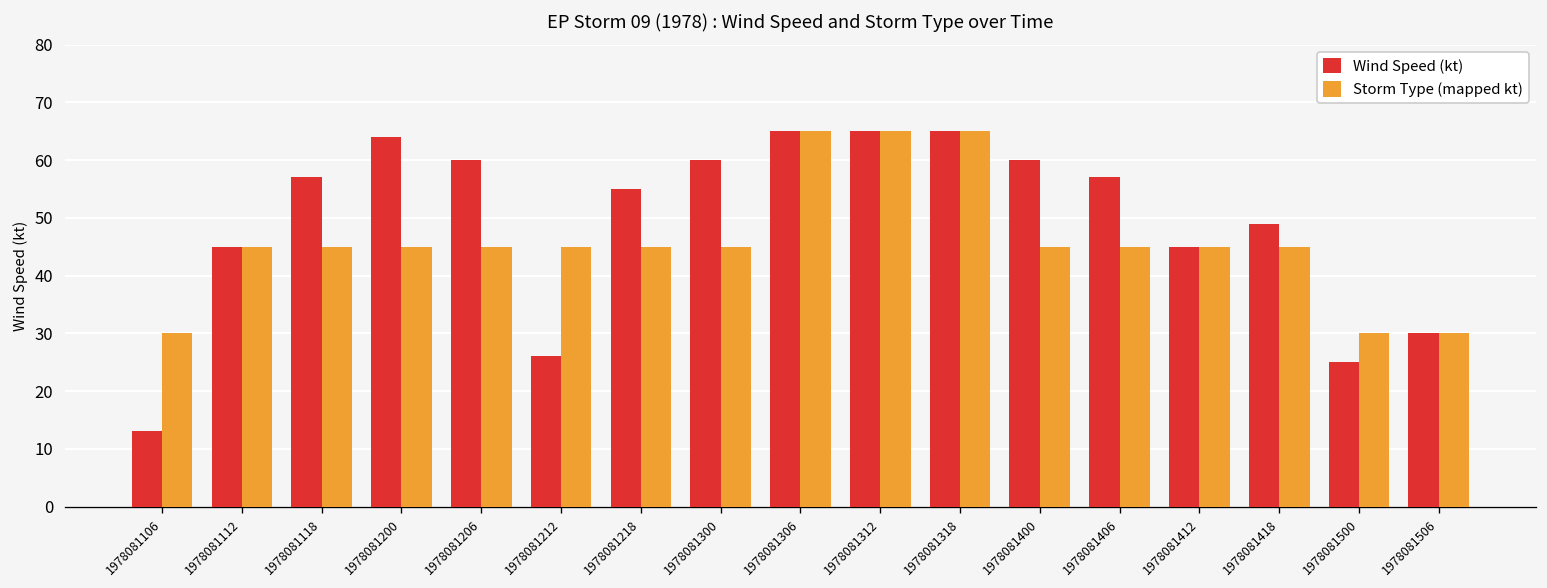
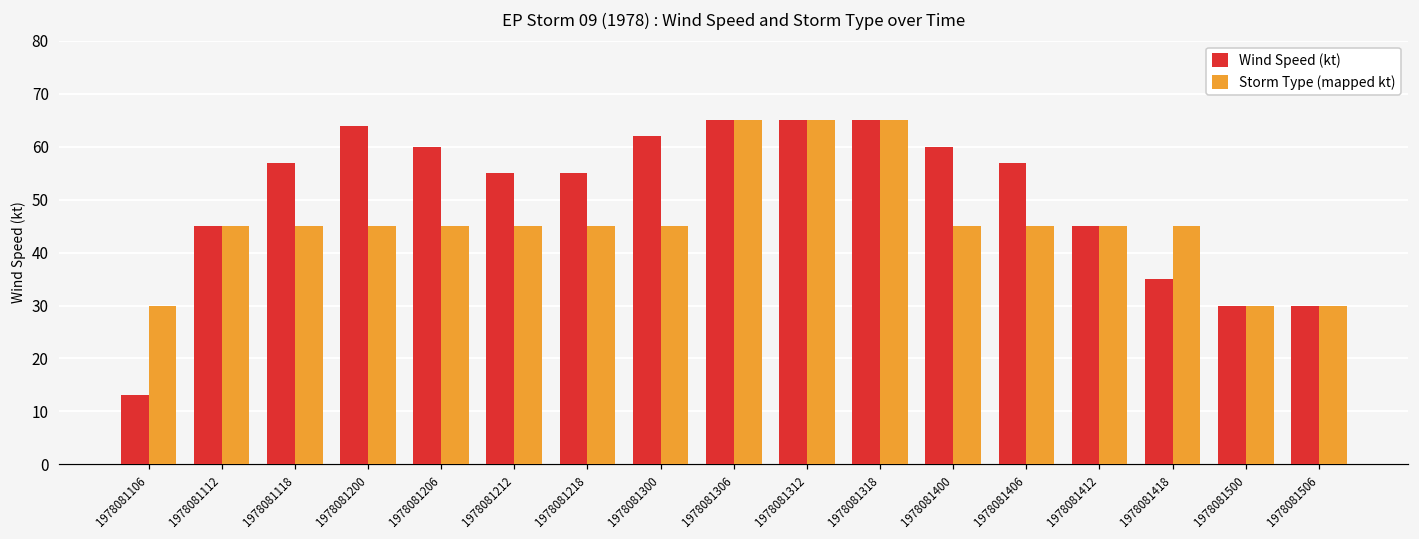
Wind Speed (kt), 1978081212: 26 -> 55
Wind Speed (kt), 1978081300: 60 -> 62
Wind Speed (kt), 1978081418: 49 -> 35
Wind Speed (kt), 1978081500: 25 -> 30
